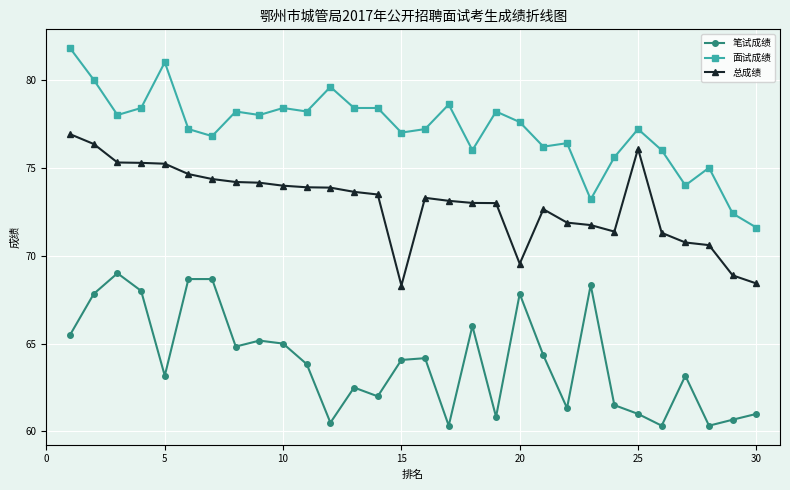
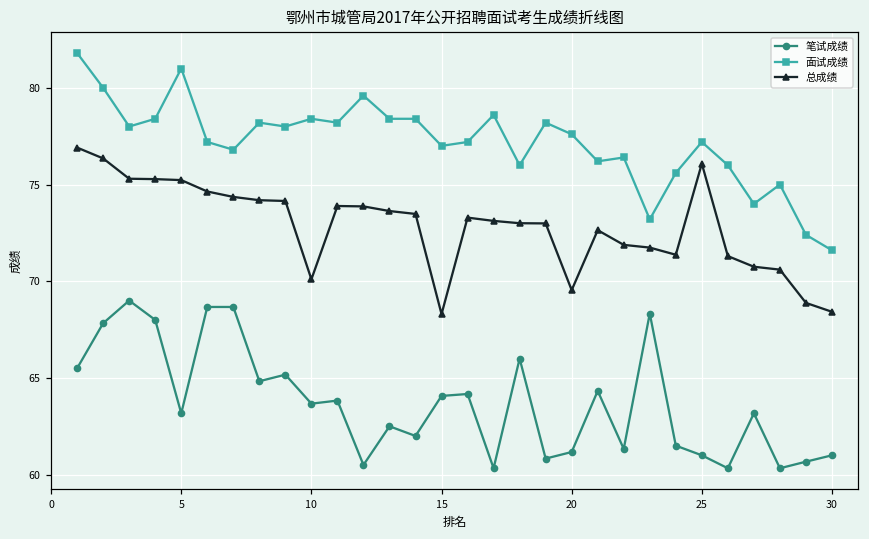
笔试成绩, 10: 65.0 -> 63.7
总成绩, 10: 74.0 -> 70.1
笔试成绩, 20: 67.8 -> 61.2
